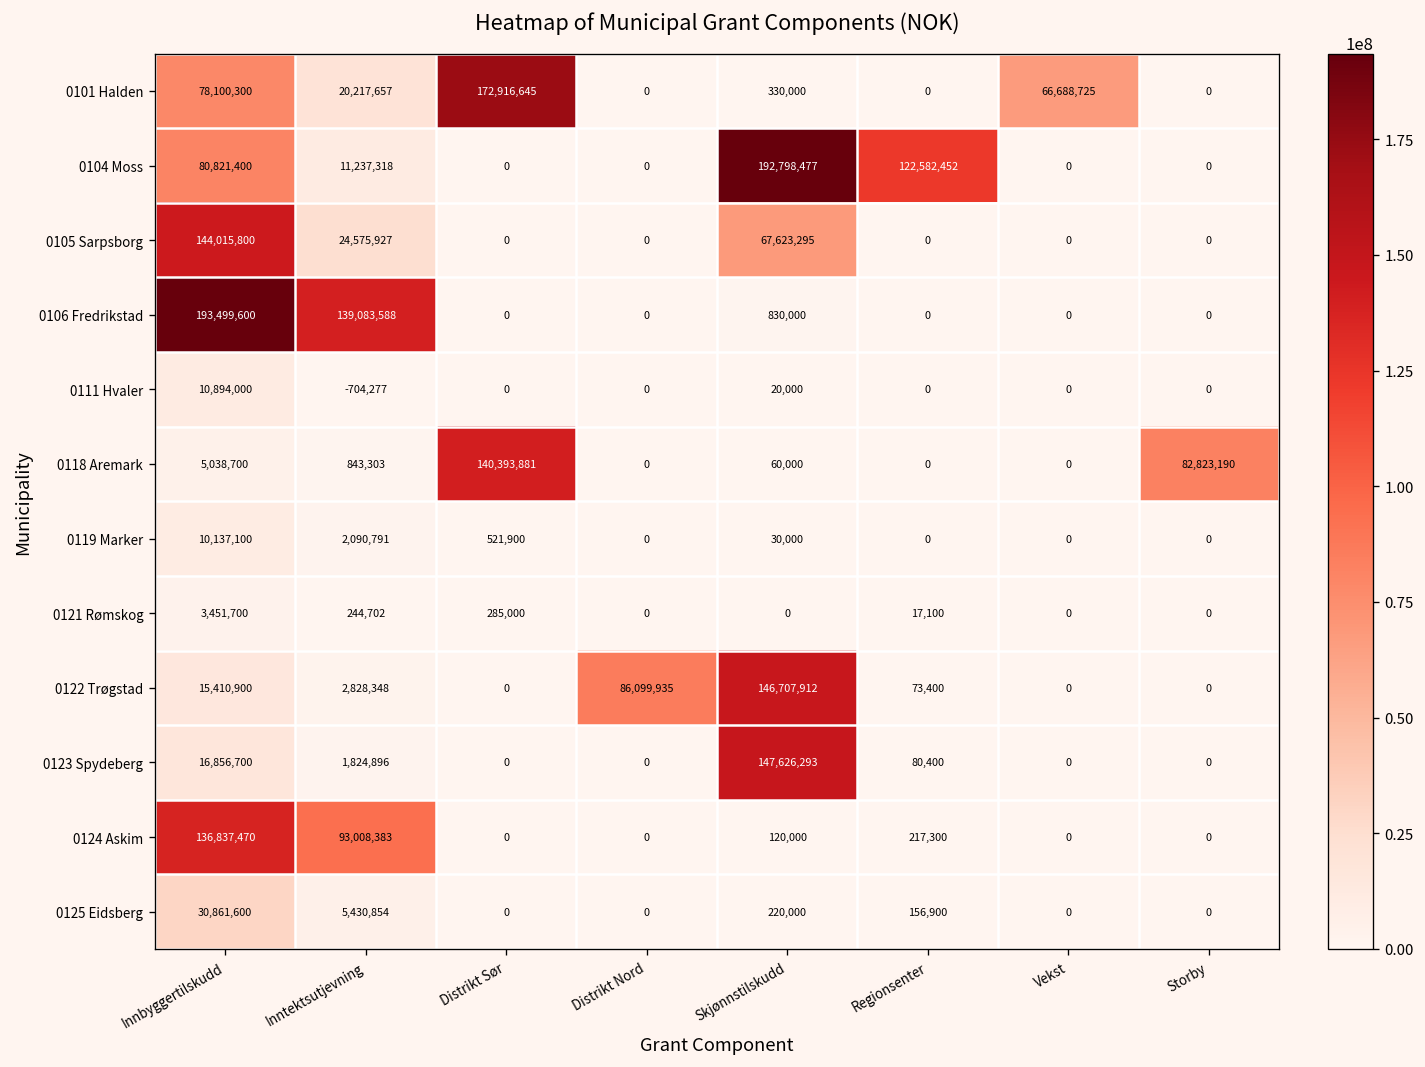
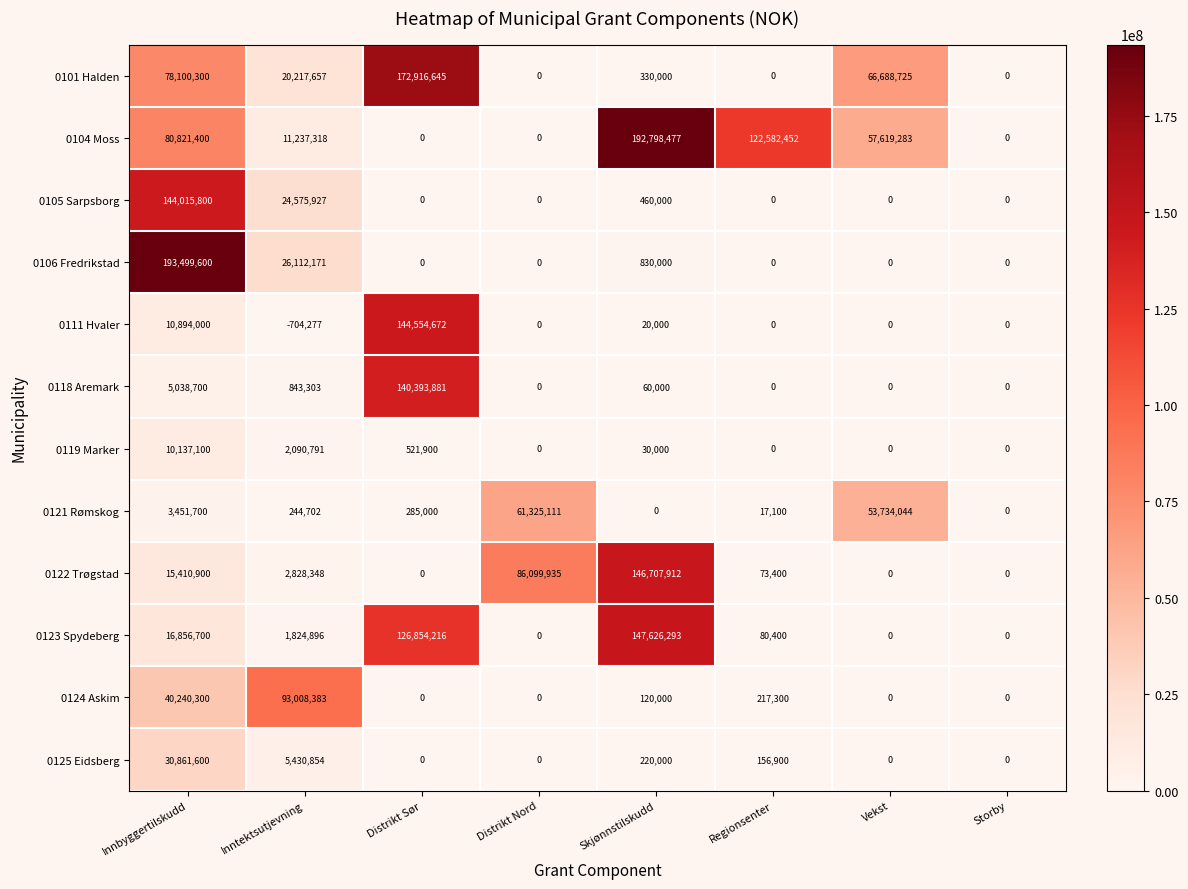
0104 Moss, Vekst: 0 -> 57,619,283
0105 Sarpsborg, Skjønnstilskudd: 67,623,295 -> 460,000
0106 Fredrikstad, Inntektsutjevning: 139,083,588 -> 26,112,171
0111 Hvaler, Distrikt Sør: 0 -> 144,554,672
0118 Aremark, Storby: 82,823,190 -> 0
0121 Rømskog, Distrikt Nord: 0 -> 61,325,111
0121 Rømskog, Vekst: 0 -> 53,734,044
0123 Spydeberg, Distrikt Sør: 0 -> 126,854,216
0124 Askim, Innbyggertilskudd: 136,837,470 -> 40,240,300
